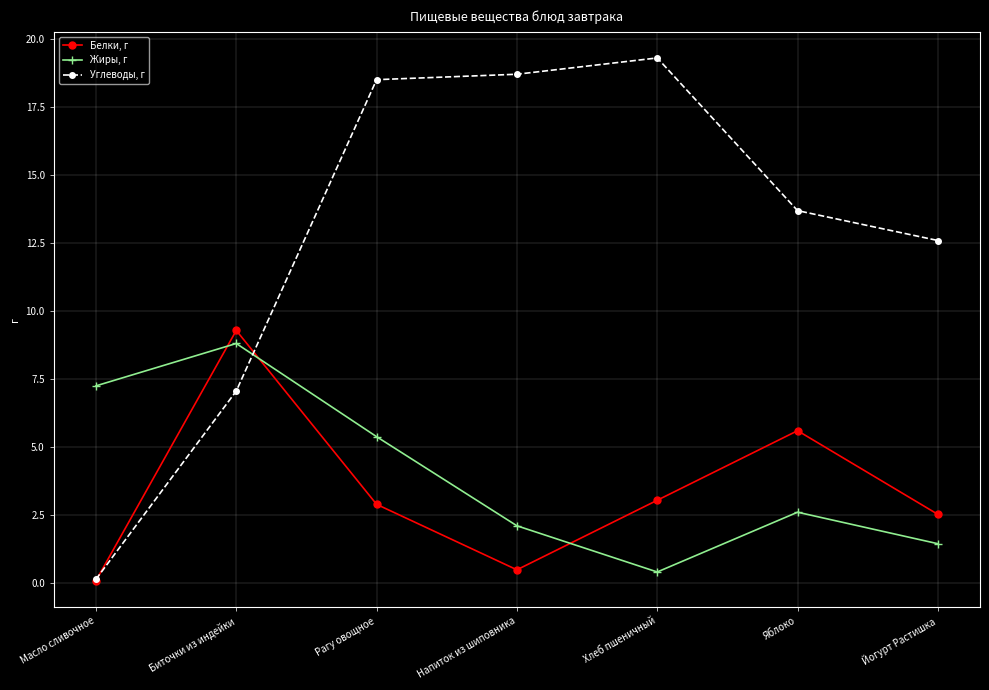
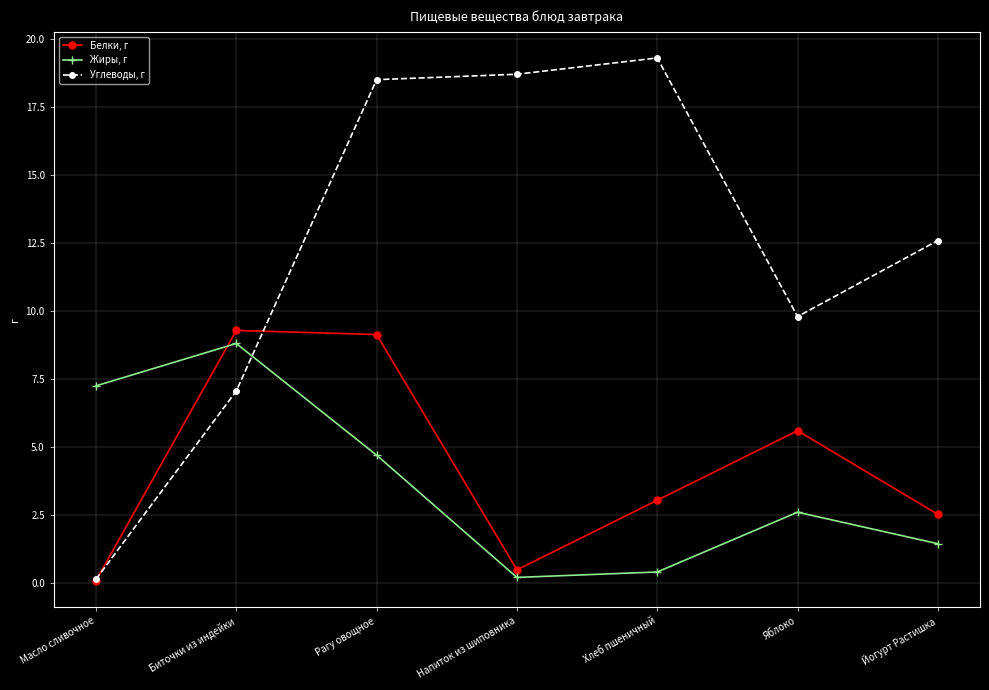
Белки, г, Рагу овощное: 2.9 -> 9.1
Жиры, г, Рагу овощное: 5.4 -> 4.7
Жиры, г, Напиток из шиповника: 2.1 -> 0.2
Углеводы, г, Яблоко: 13.7 -> 9.8
